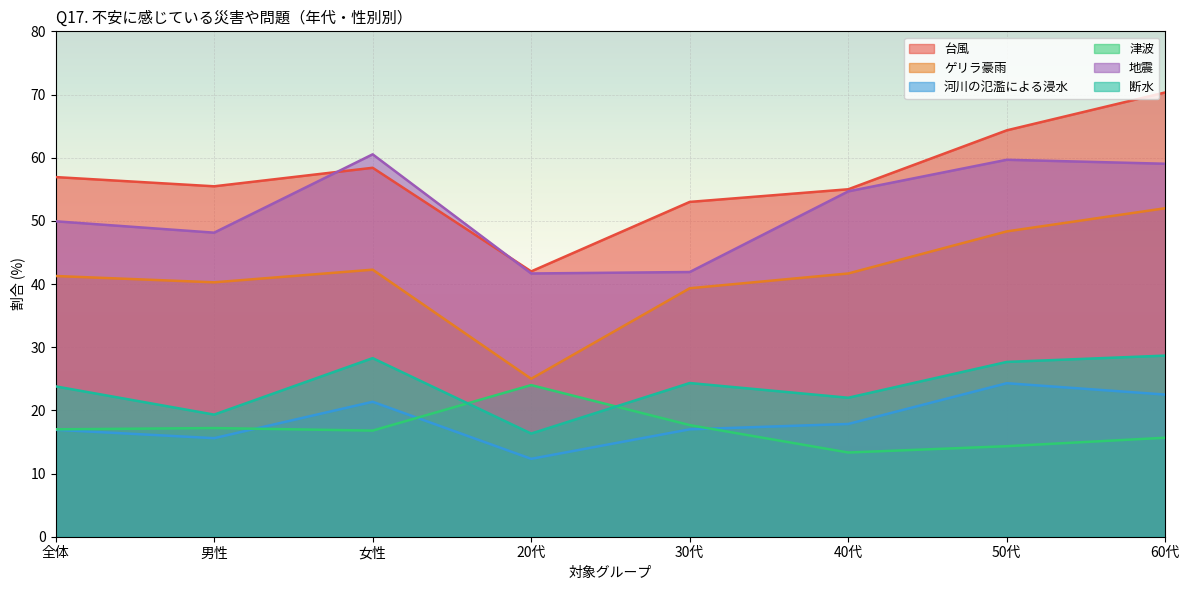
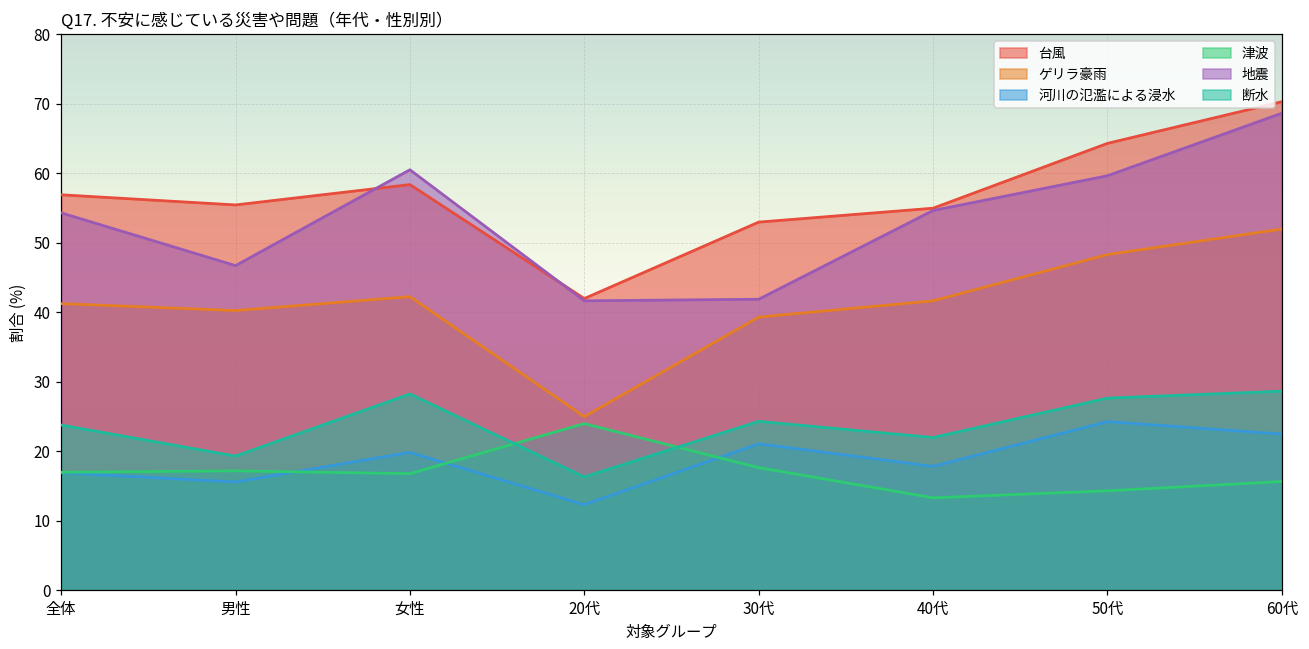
地震, 全体: 50 -> 54
地震, 男性: 48 -> 47
河川の氾濫による浸水, 女性: 21 -> 20
河川の氾濫による浸水, 30代: 17 -> 21
地震, 60代: 59 -> 69
